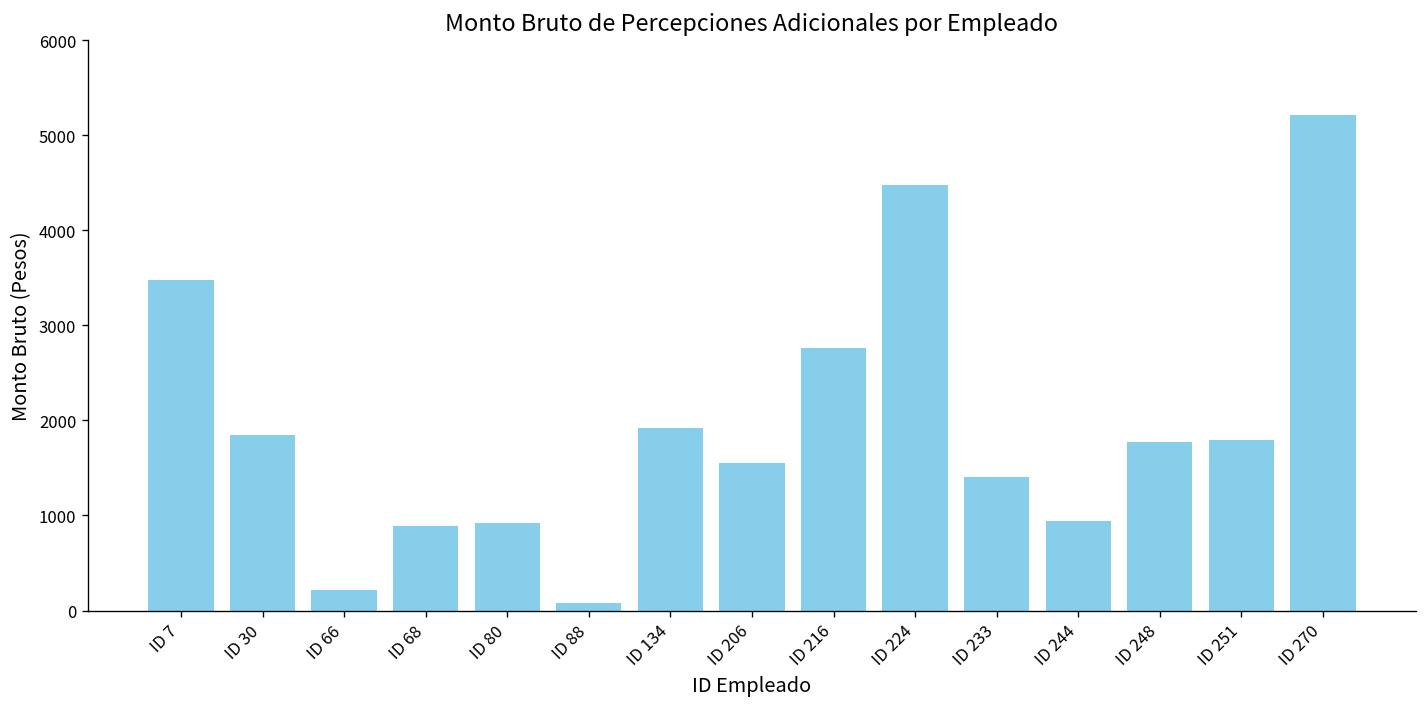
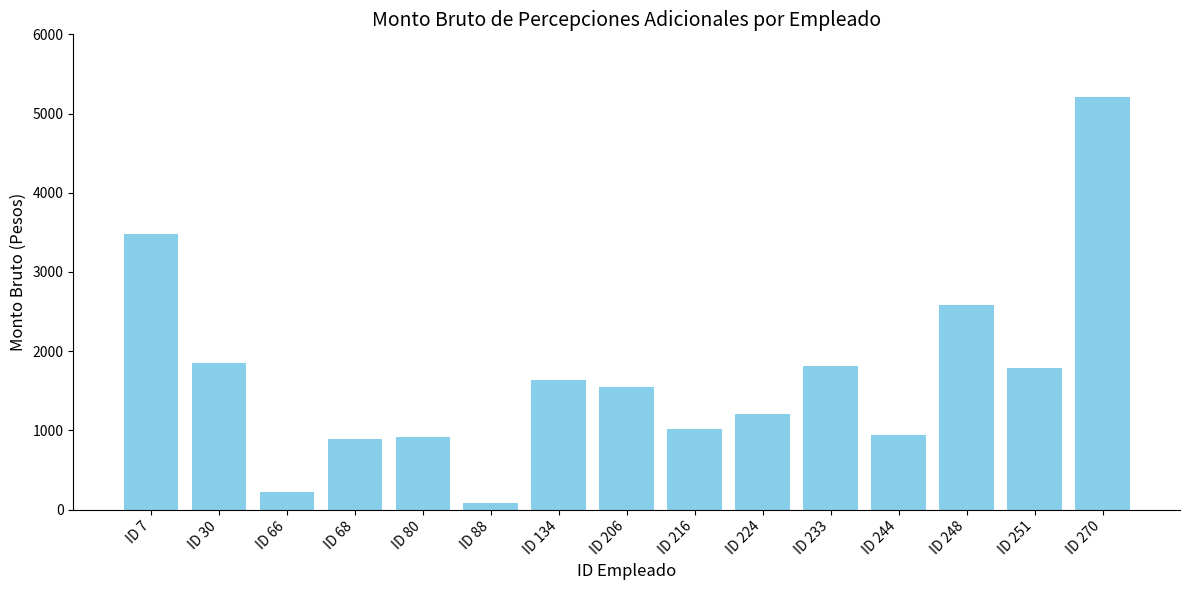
ID 134: 1900 -> 1600
ID 216: 2800 -> 1000
ID 224: 4500 -> 1200
ID 233: 1400 -> 1800
ID 248: 1800 -> 2600
